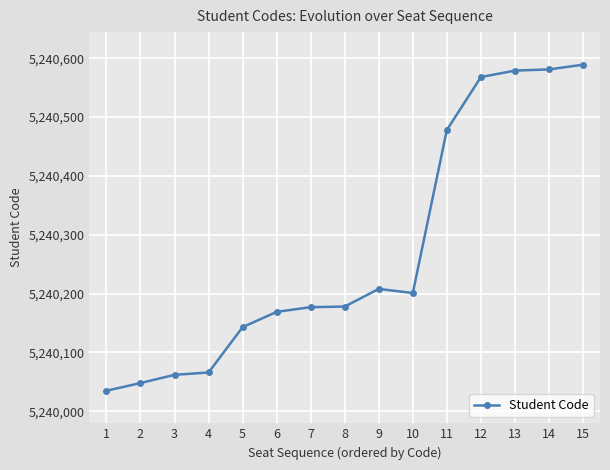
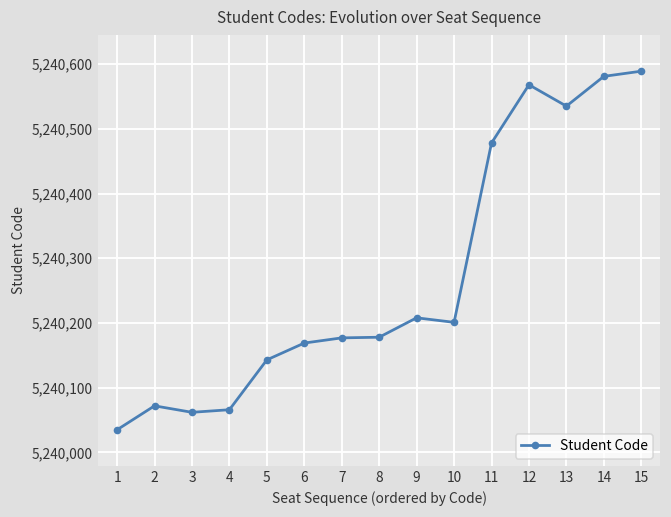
2: 5,240,050 -> 5,240,070
13: 5,240,580 -> 5,240,540
